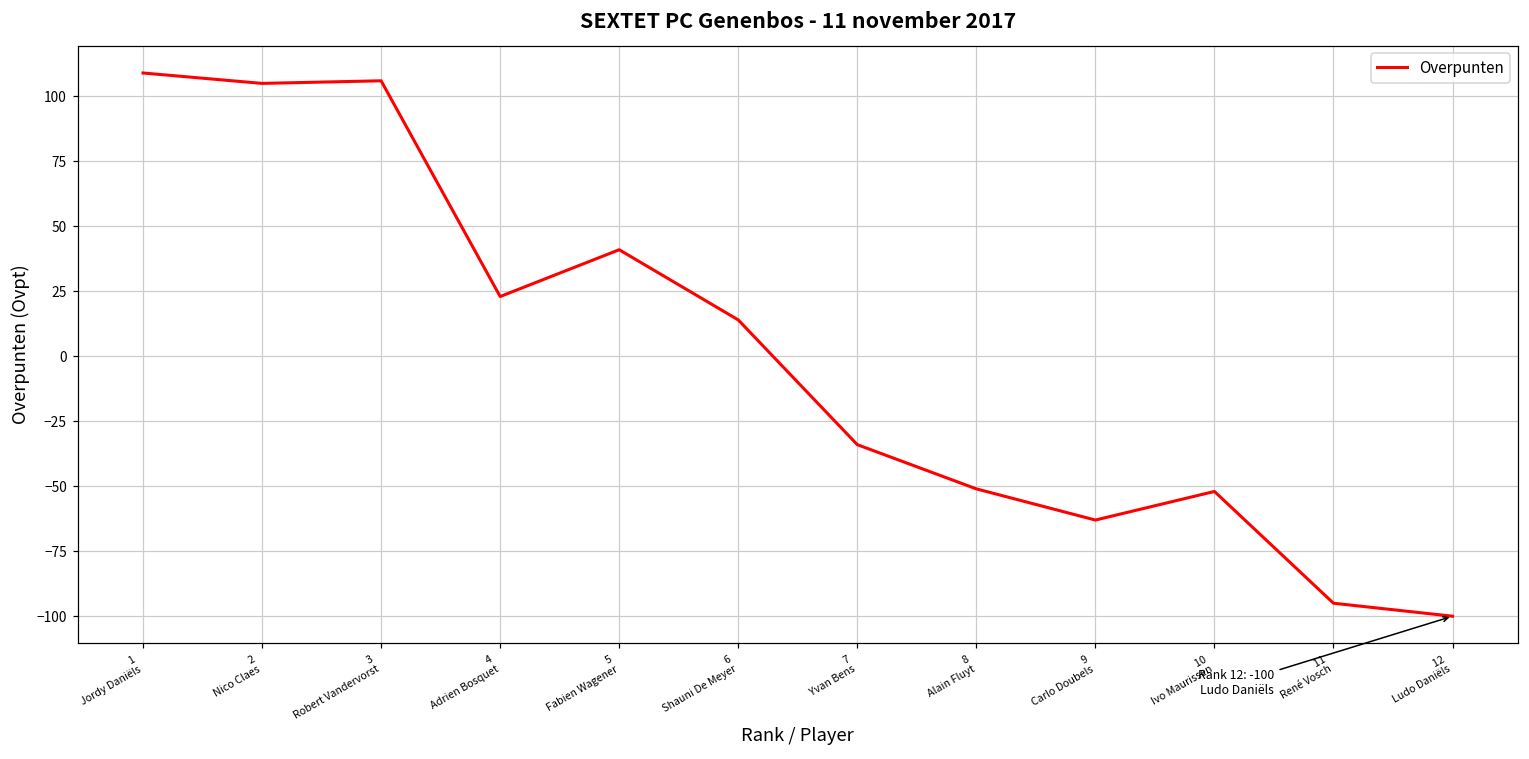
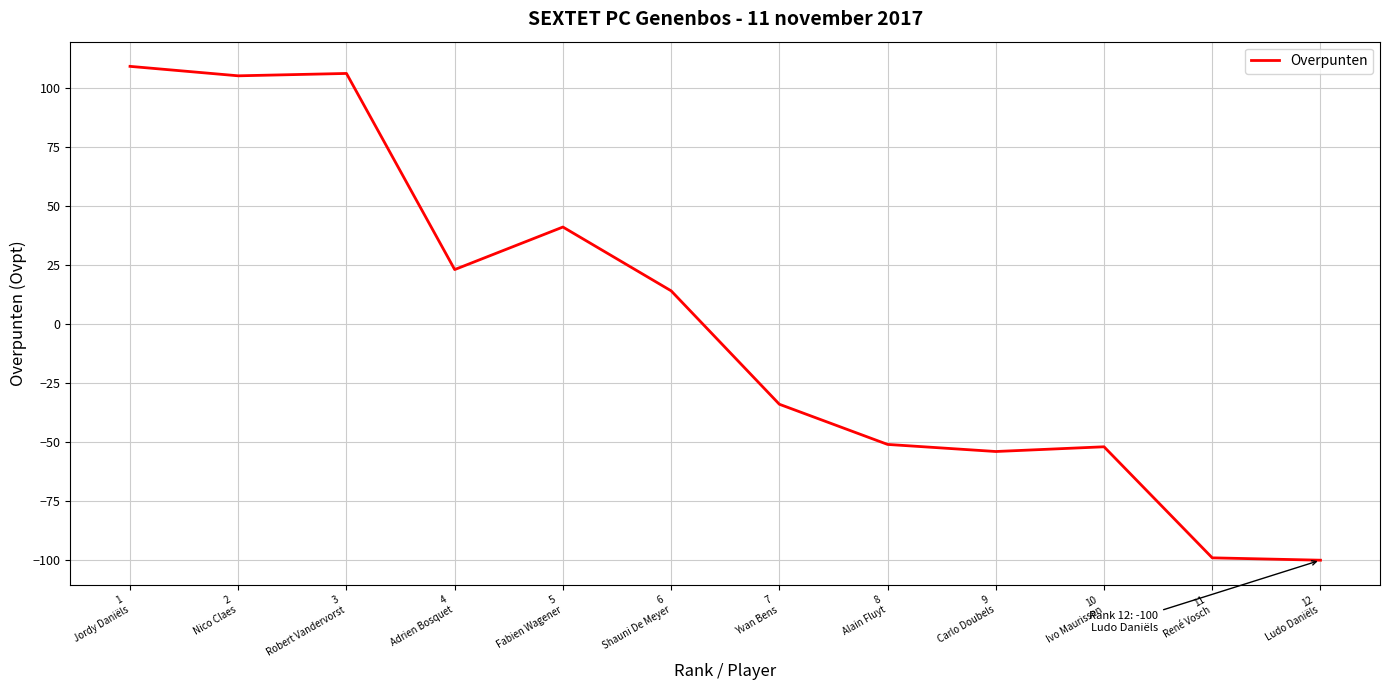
9 Carlo Doubels: -63 -> -54
11 René Vosch: -95 -> -99
